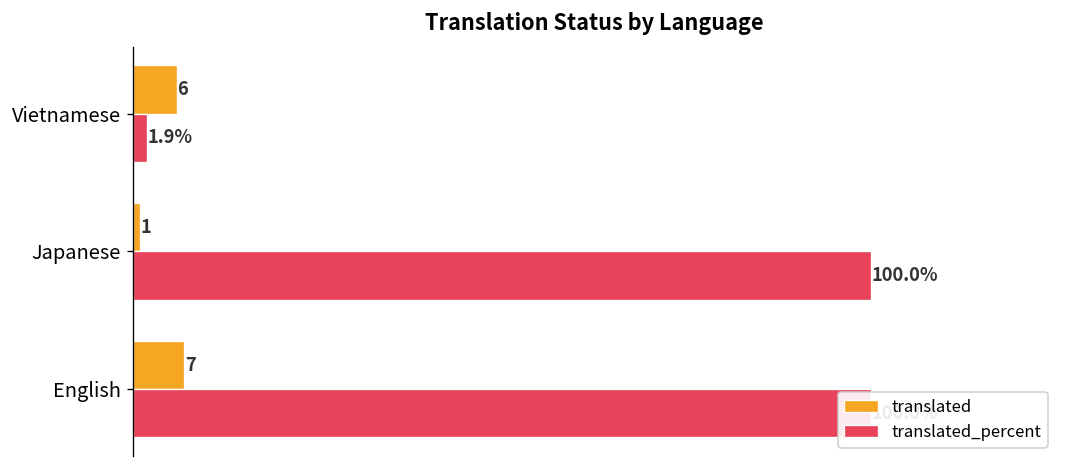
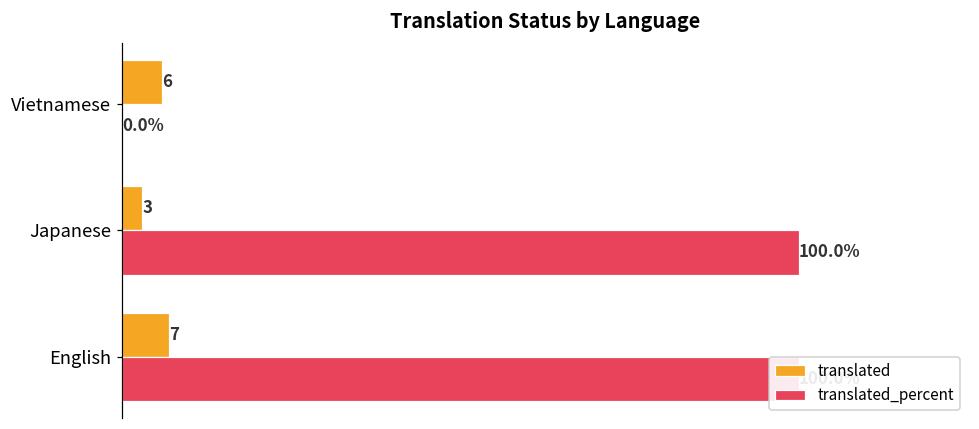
translated_percent, Vietnamese: 1.9% -> 0.0%
translated, Japanese: 1 -> 3
